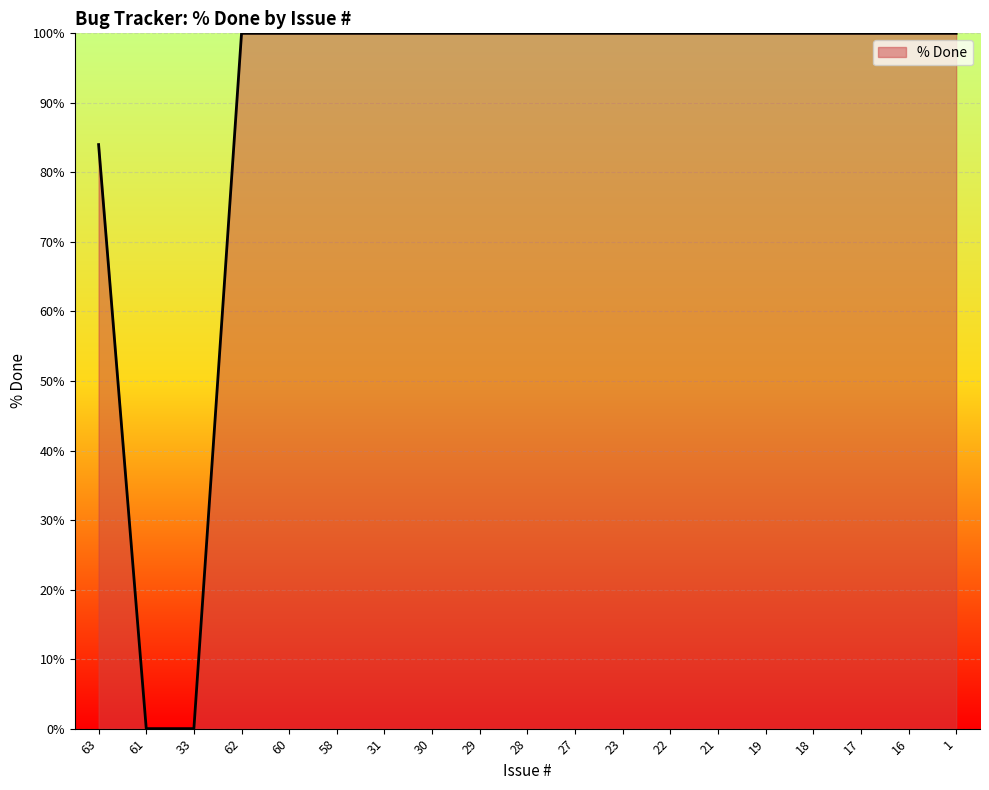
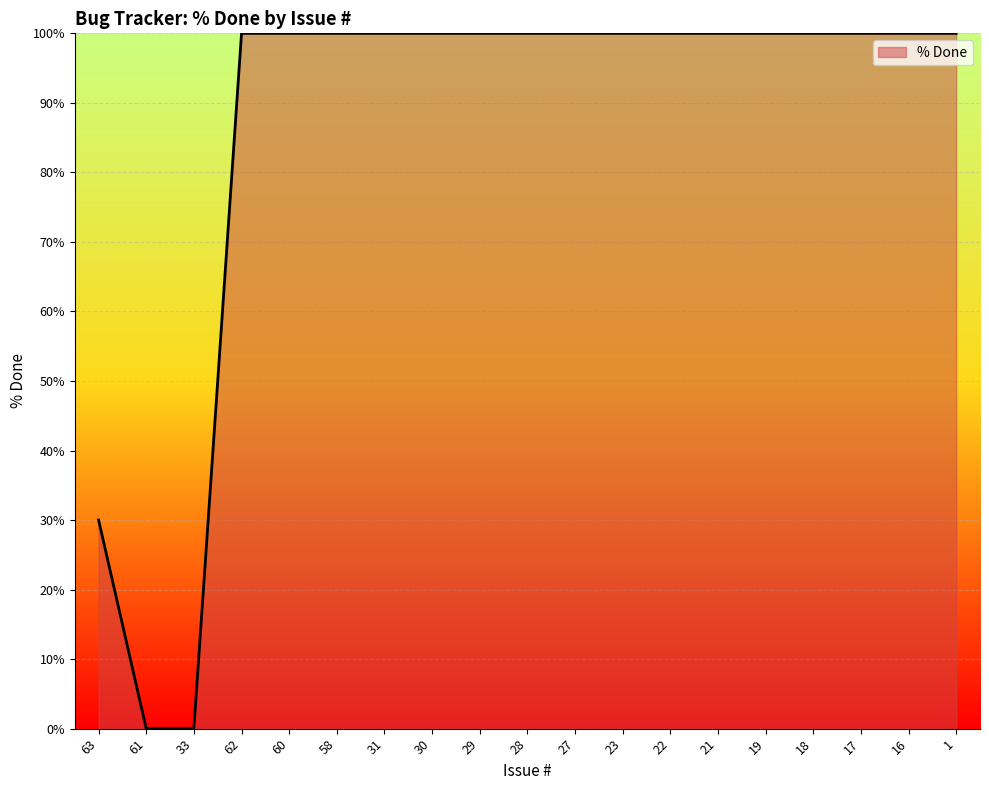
63: 84% -> 30%
